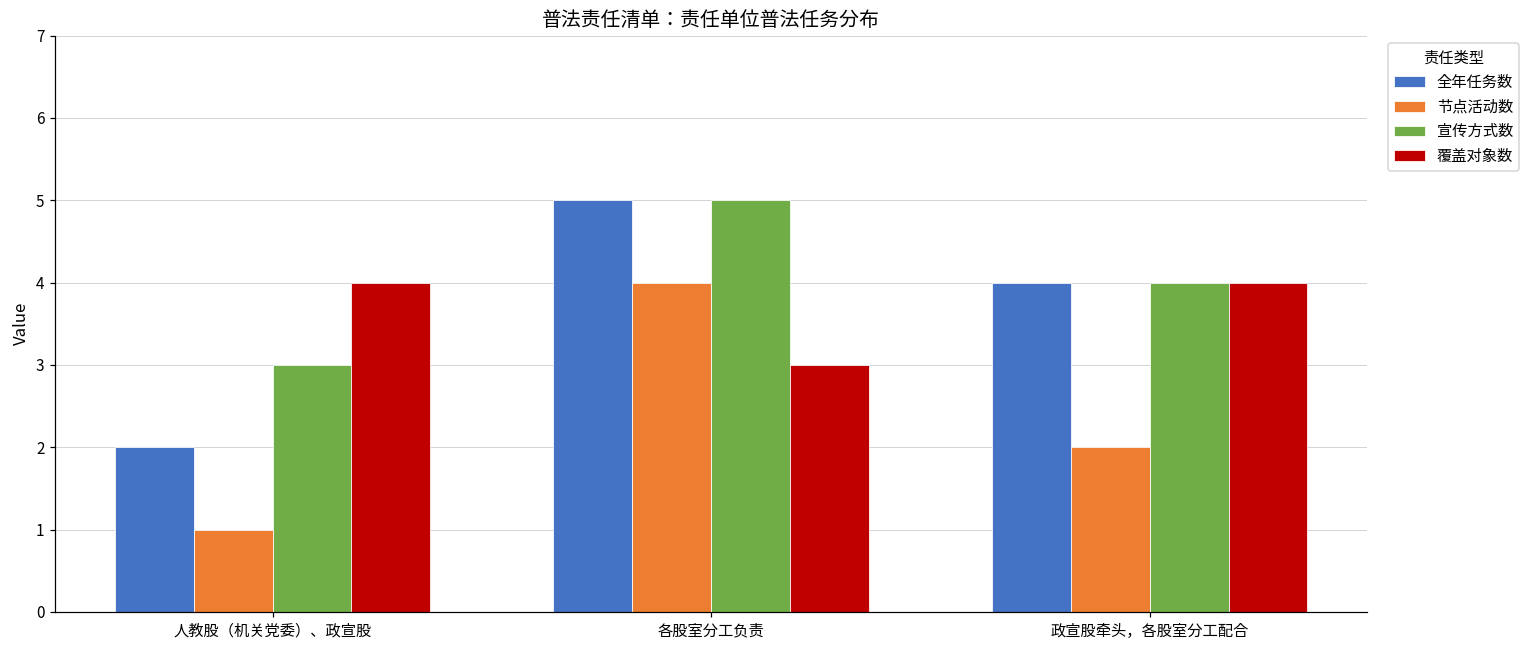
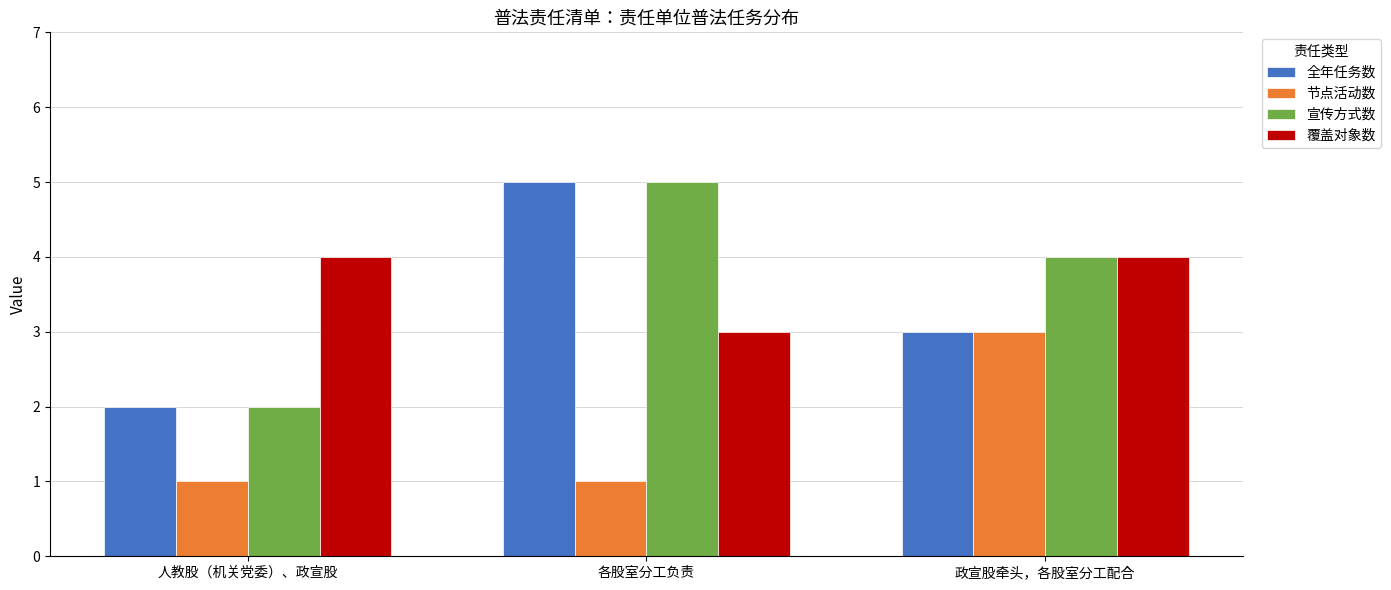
宣传方式数, 人教股（机关党委）、政宣股: 3 -> 2
节点活动数, 各股室分工负责: 4 -> 1
全年任务数, 政宣股牵头，各股室分工配合: 4 -> 3
节点活动数, 政宣股牵头，各股室分工配合: 2 -> 3
